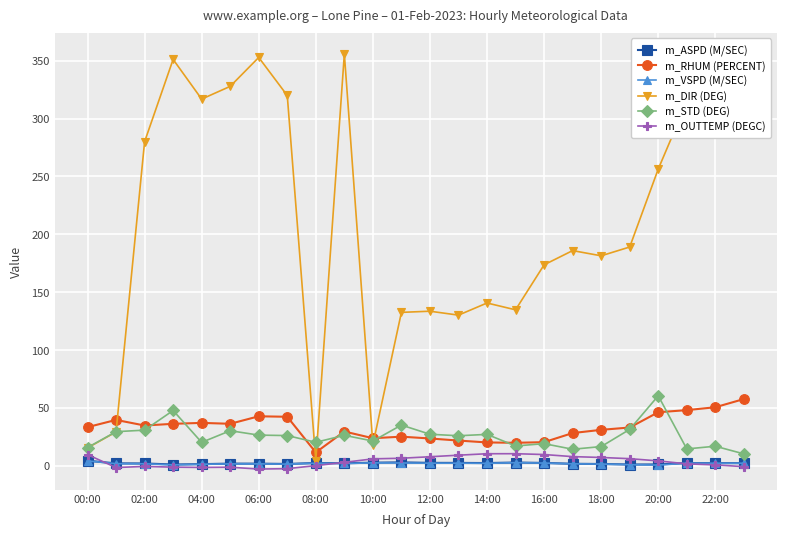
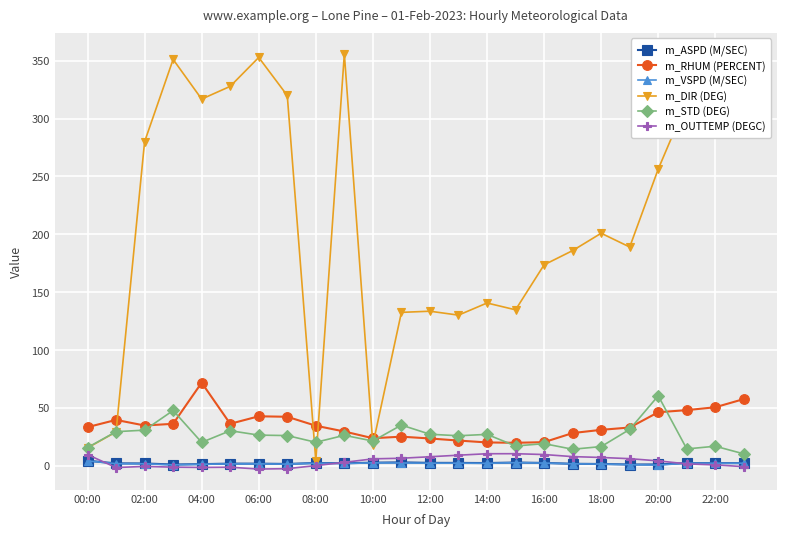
m_RHUM (PERCENT), 04:00: 37 -> 72
m_RHUM (PERCENT), 08:00: 11 -> 34
m_DIR (DEG), 18:00: 181 -> 201
